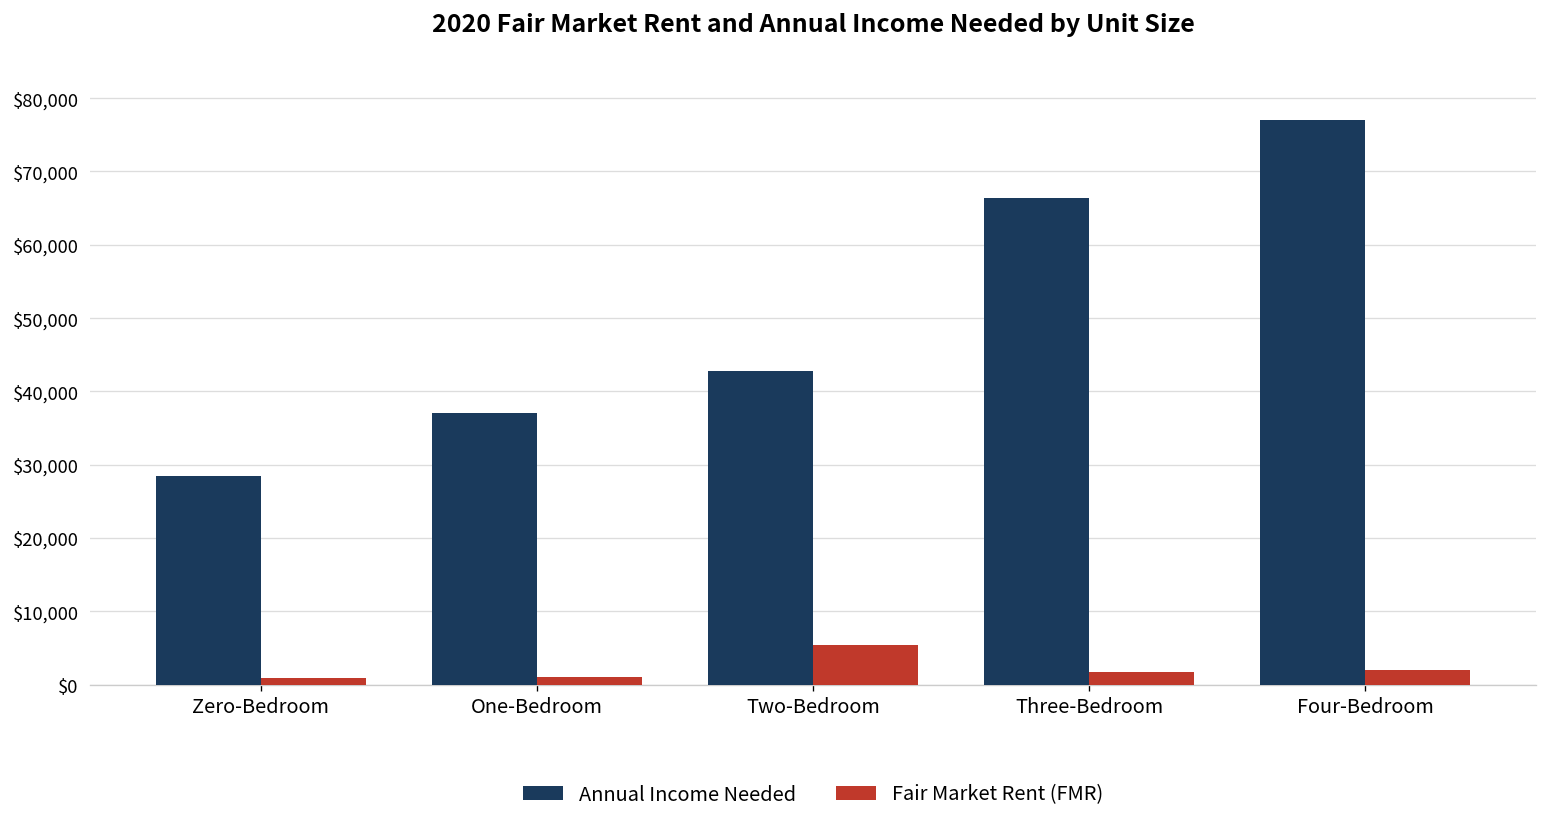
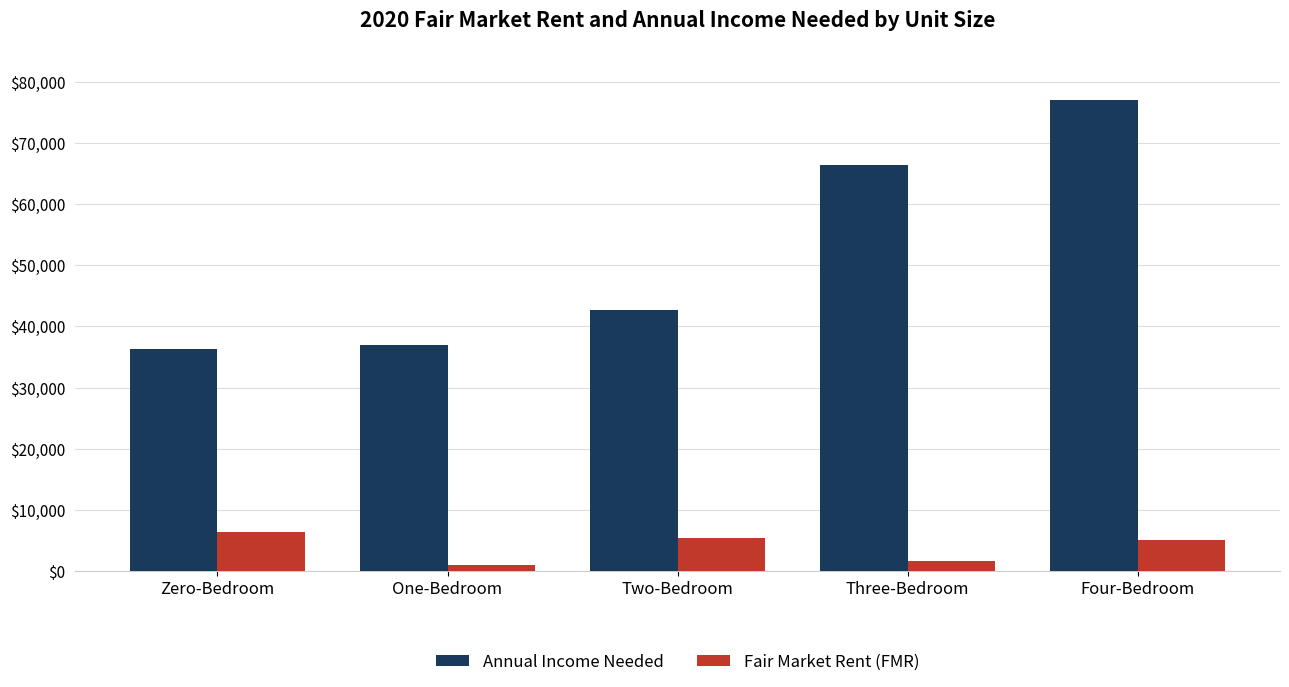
Annual Income Needed, Zero-Bedroom: $29,000 -> $36,000
Fair Market Rent (FMR), Zero-Bedroom: $1,000 -> $6,000
Fair Market Rent (FMR), Four-Bedroom: $2,000 -> $5,000
